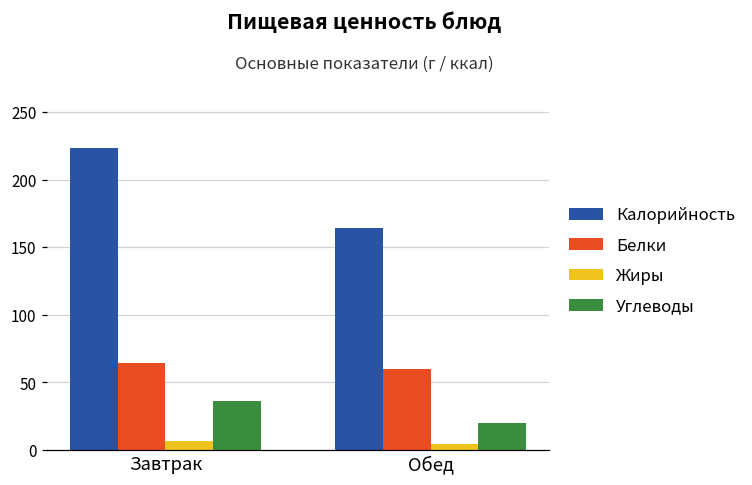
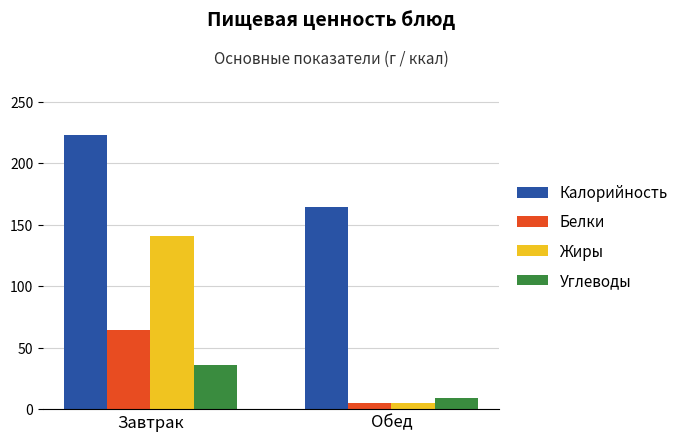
Жиры, Завтрак: 6 -> 141
Белки, Обед: 60 -> 5
Углеводы, Обед: 20 -> 9
